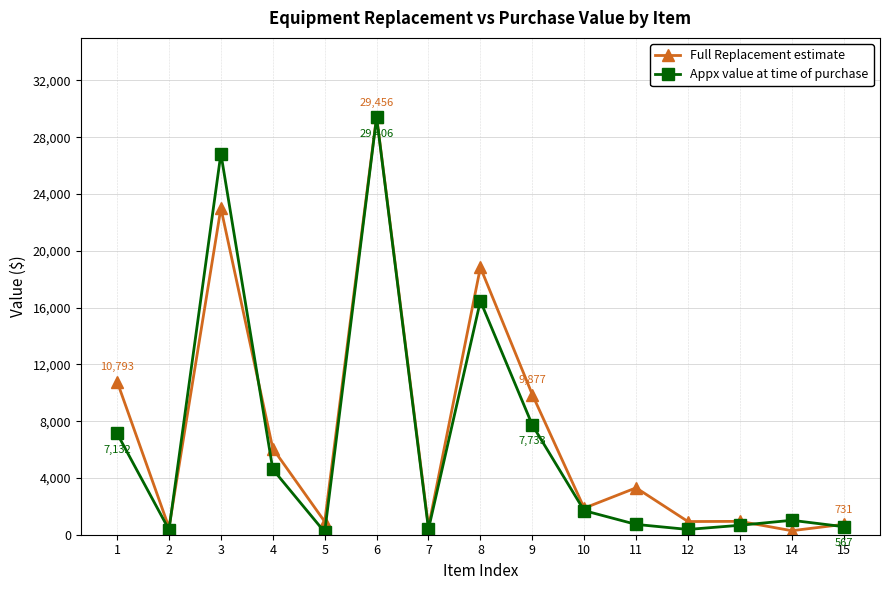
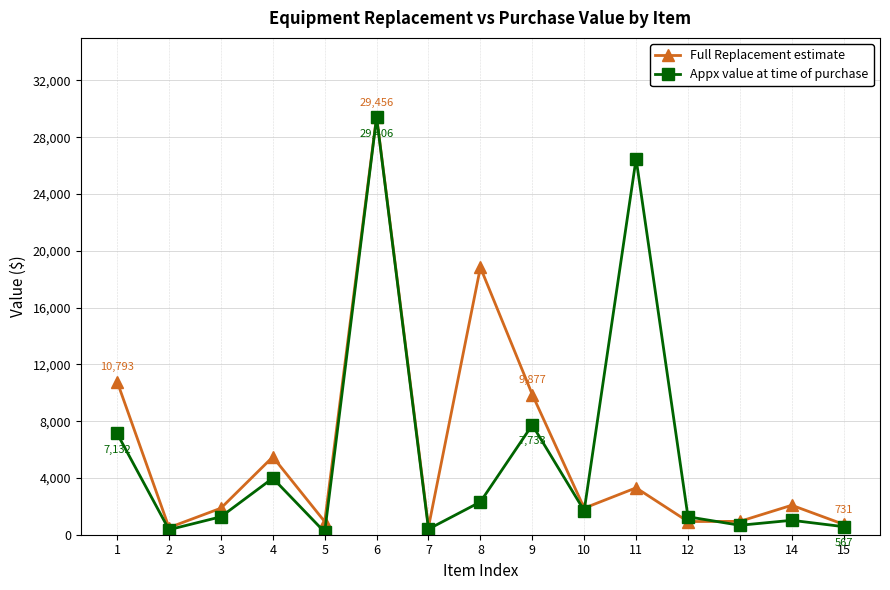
Full Replacement estimate, 3: 23,000 -> 1,900
Appx value at time of purchase, 3: 26,800 -> 1,300
Full Replacement estimate, 4: 6,100 -> 5,500
Appx value at time of purchase, 4: 4,600 -> 4,000
Appx value at time of purchase, 8: 16,500 -> 2,300
Appx value at time of purchase, 11: 700 -> 26,500
Appx value at time of purchase, 12: 400 -> 1,300
Full Replacement estimate, 14: 300 -> 2,100
